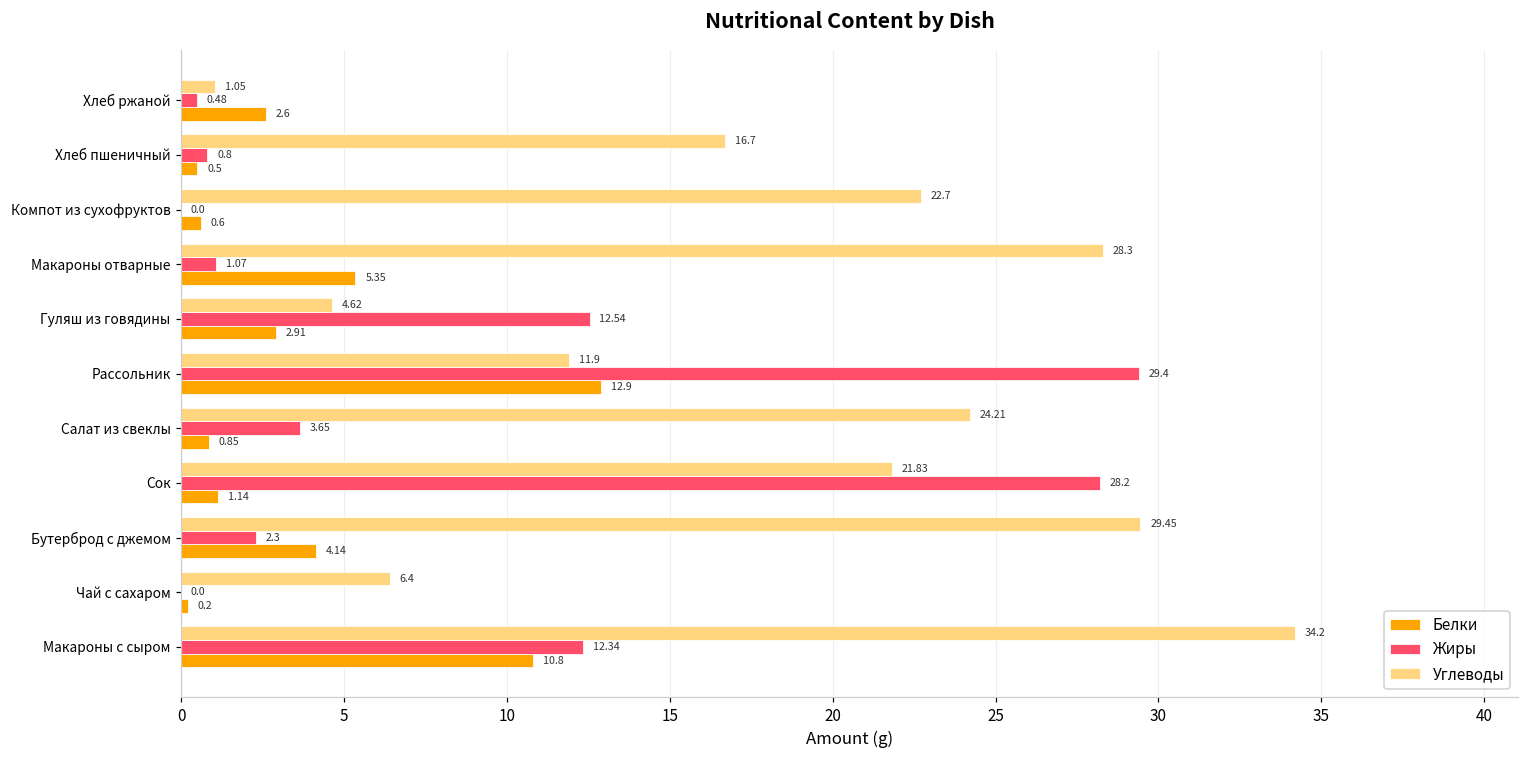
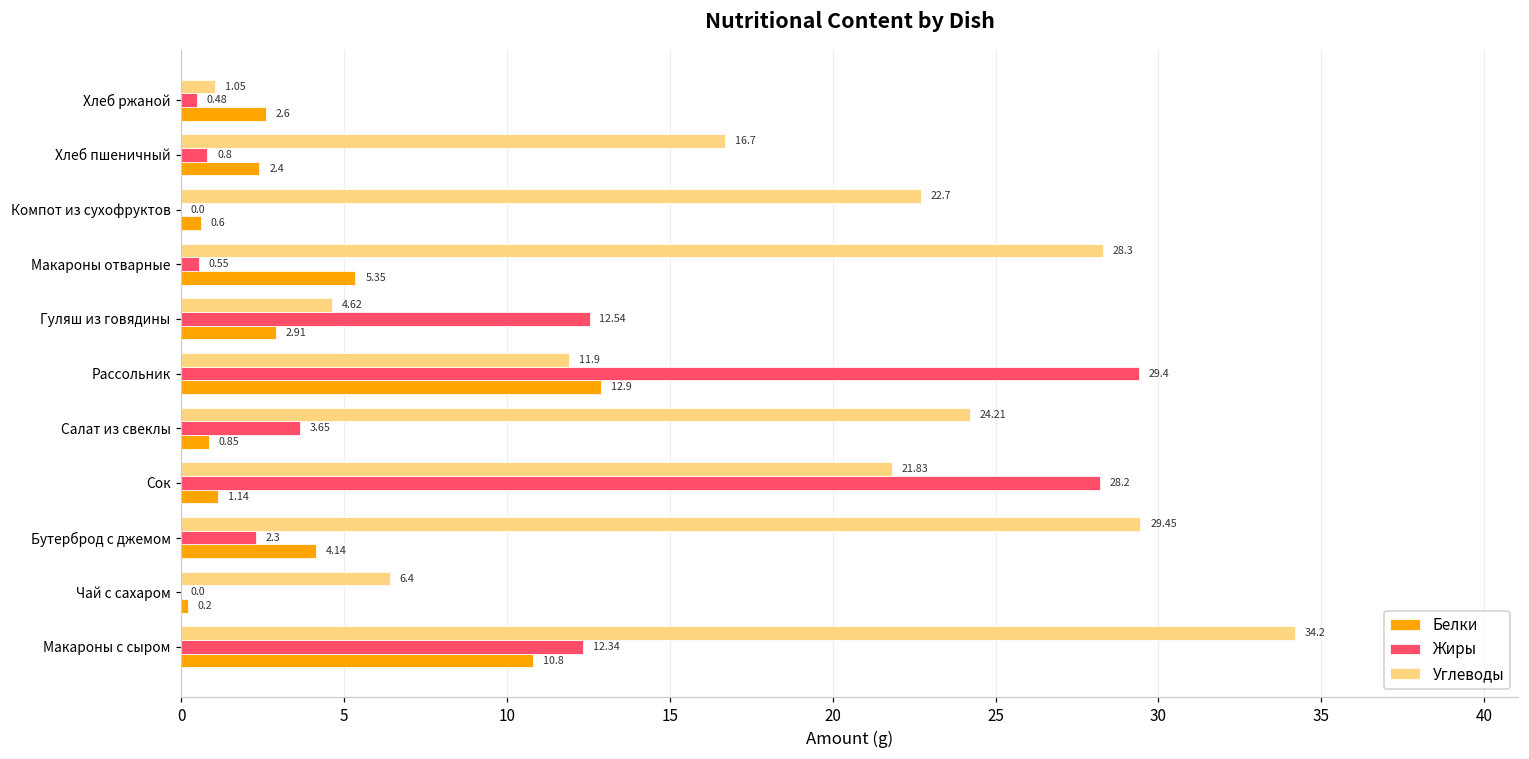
Белки, Хлеб пшеничный: 0.5 -> 2.4
Жиры, Макароны отварные: 1.07 -> 0.55
